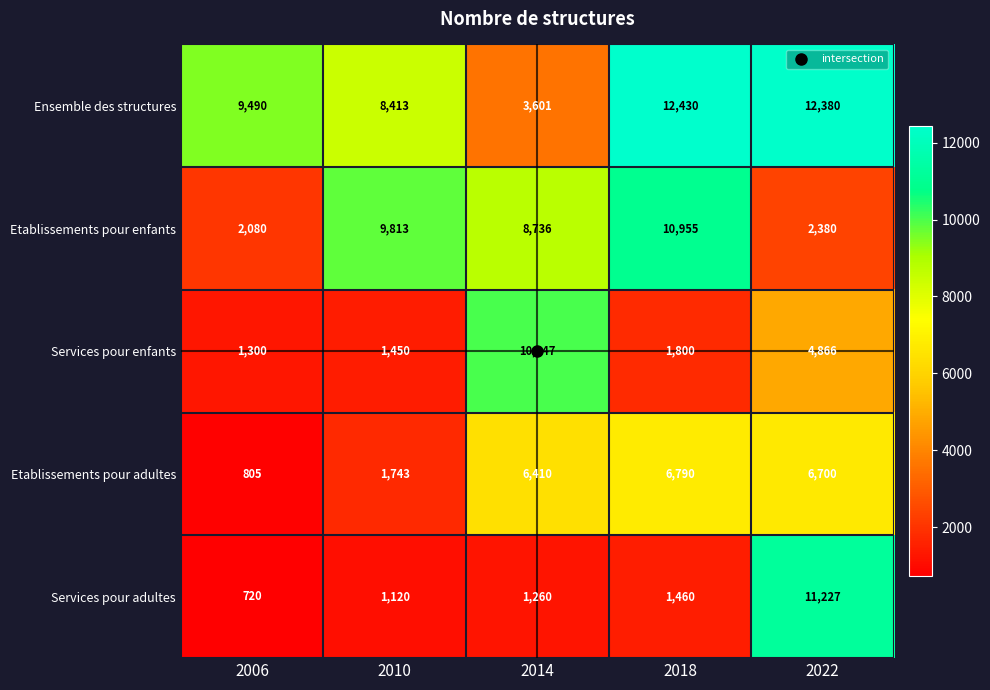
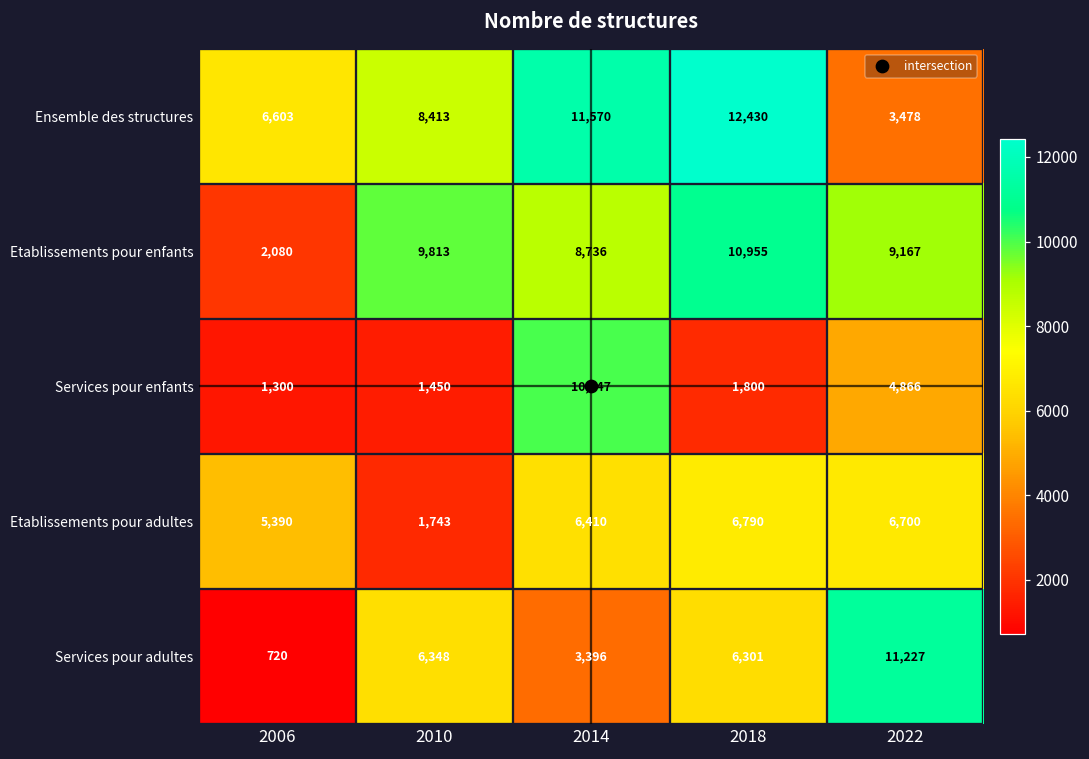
Ensemble des structures, 2006: 9,490 -> 6,603
Ensemble des structures, 2014: 3,601 -> 11,570
Ensemble des structures, 2022: 12,380 -> 3,478
Etablissements pour enfants, 2022: 2,380 -> 9,167
Etablissements pour adultes, 2006: 805 -> 5,390
Services pour adultes, 2010: 1,120 -> 6,348
Services pour adultes, 2014: 1,260 -> 3,396
Services pour adultes, 2018: 1,460 -> 6,301
